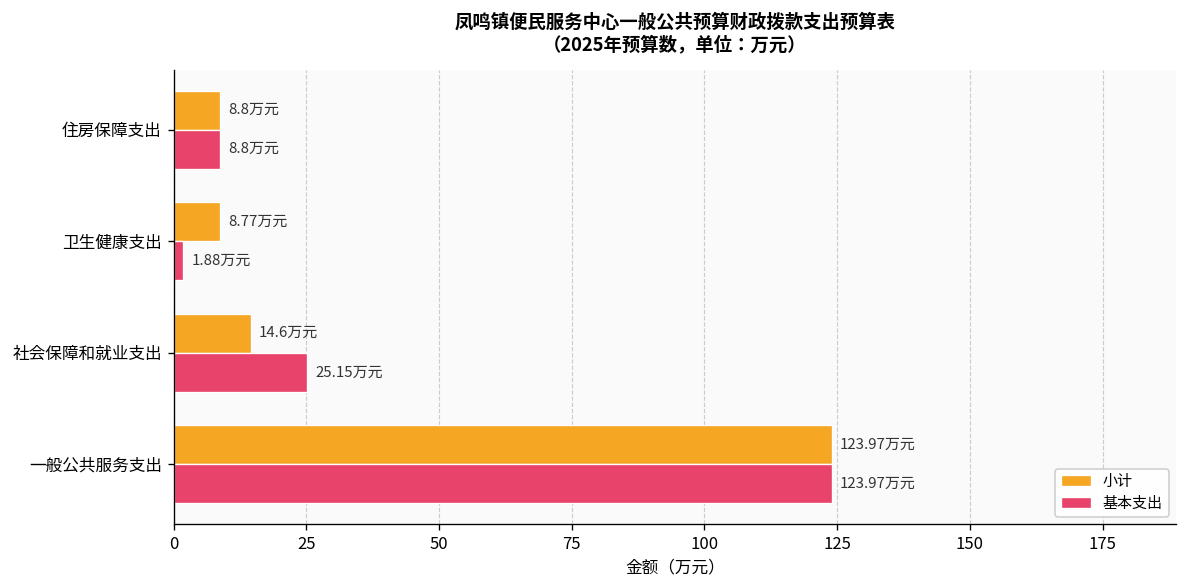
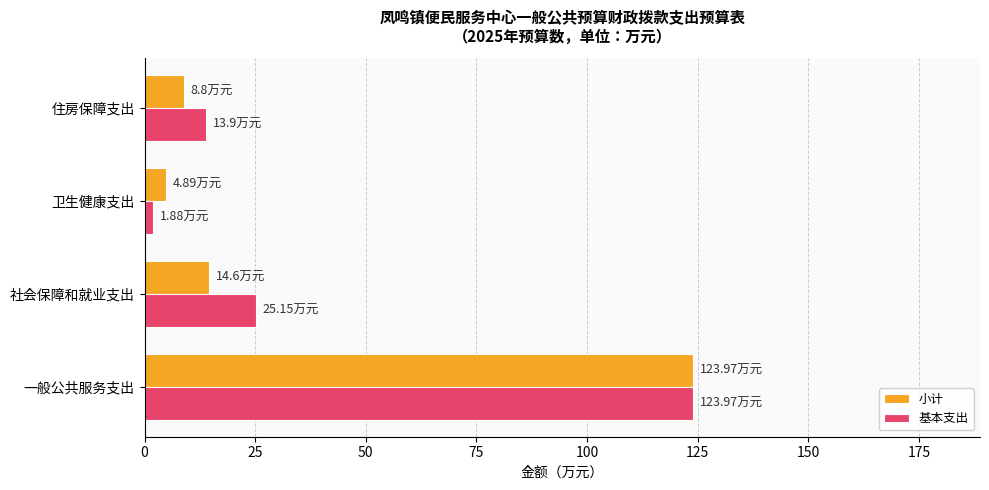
基本支出, 住房保障支出: 8.8 -> 13.9
小计, 卫生健康支出: 8.77 -> 4.89
